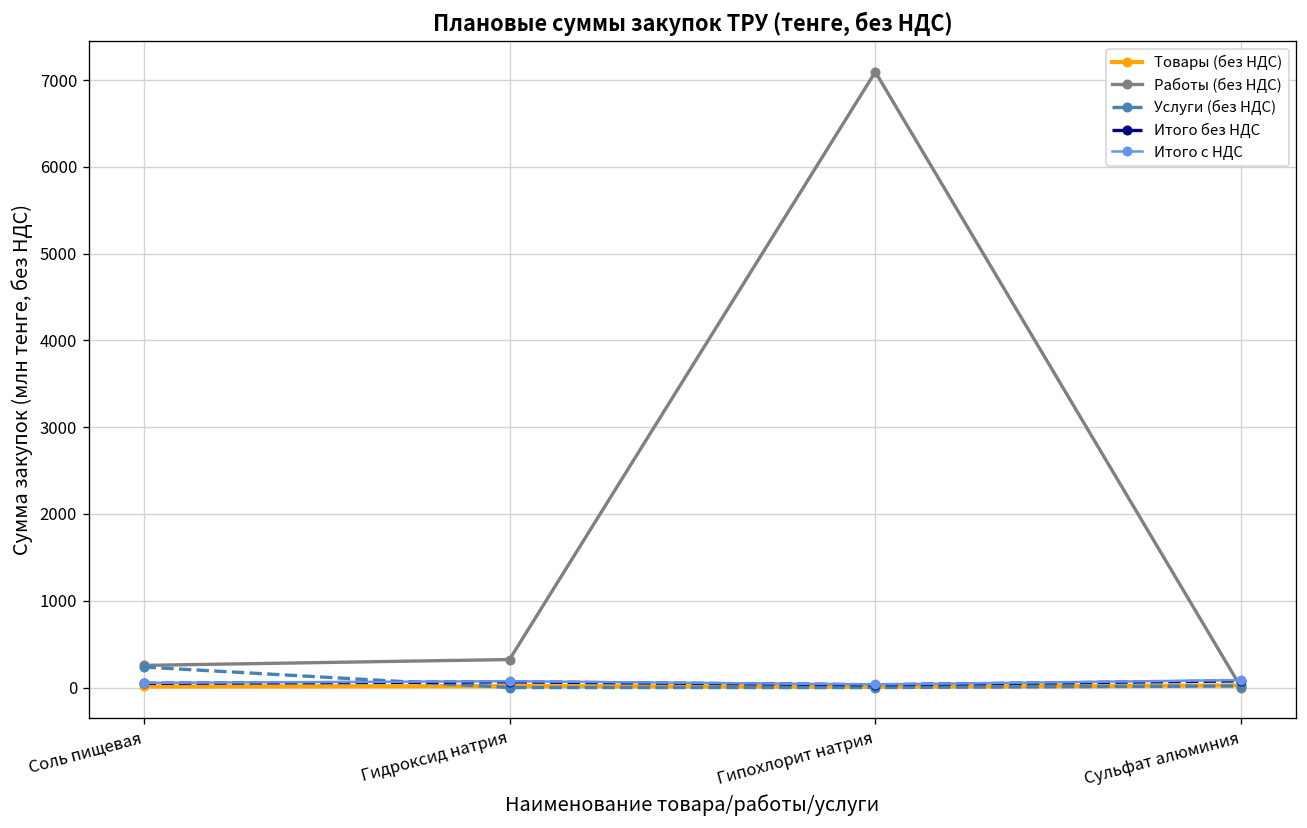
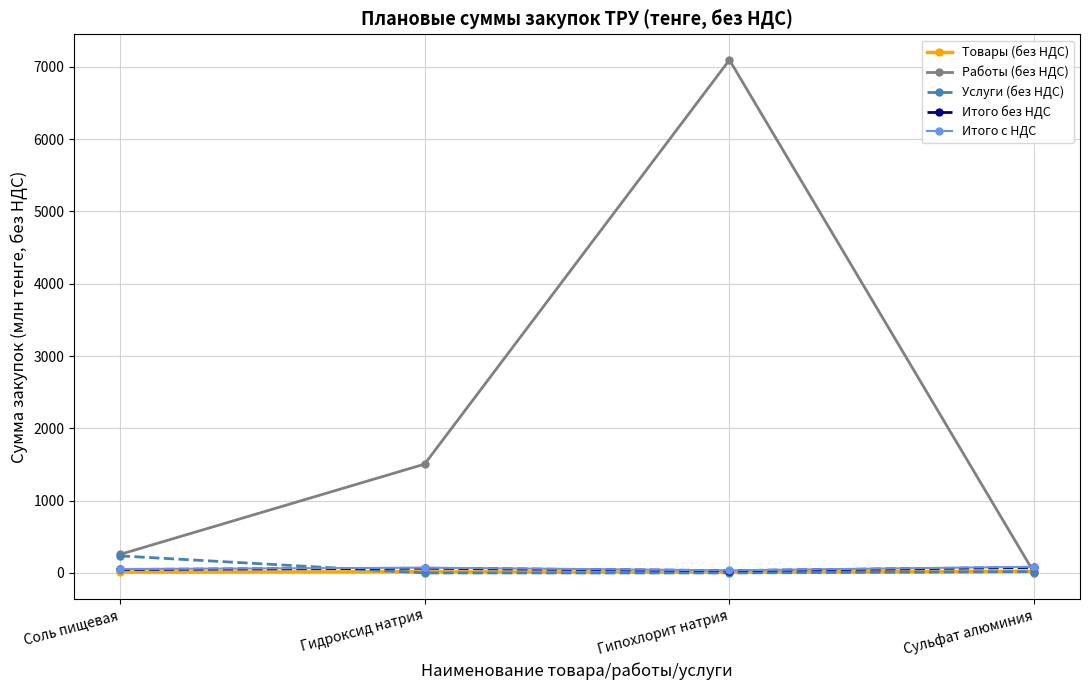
Работы (без НДС), Гидроксид натрия: 300 -> 1500
